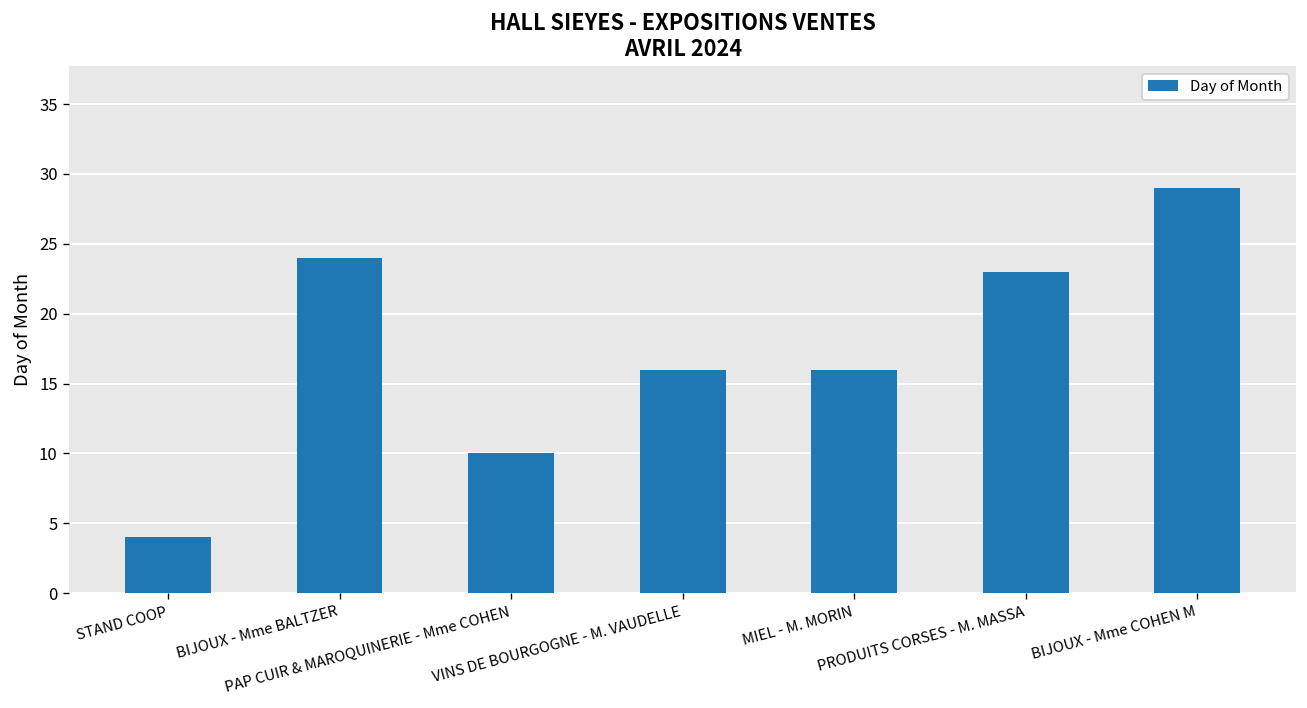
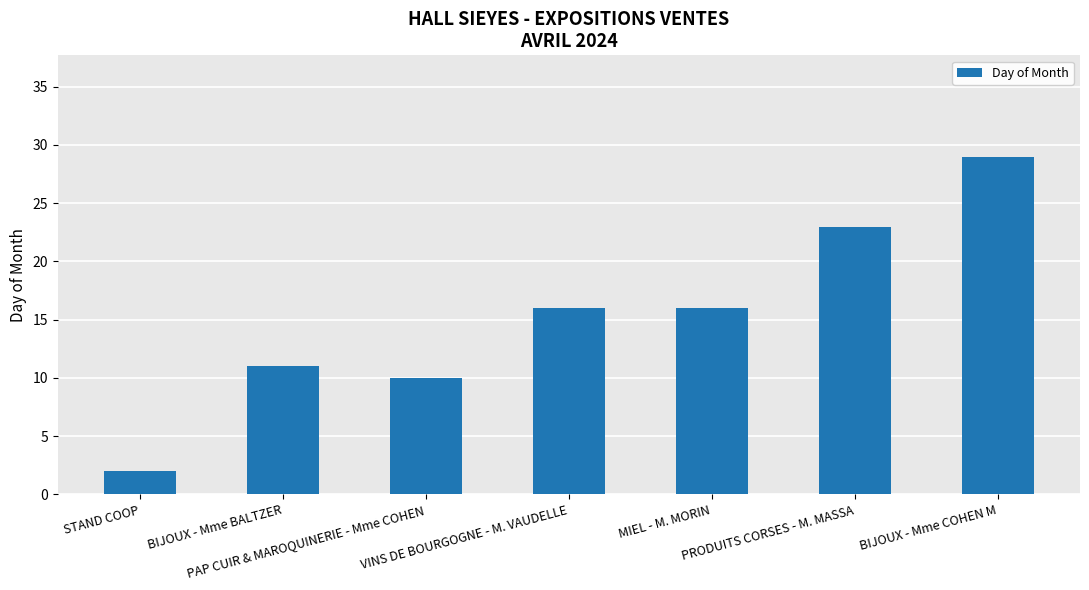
STAND COOP: 4 -> 2
BIJOUX - Mme BALTZER: 24 -> 11
